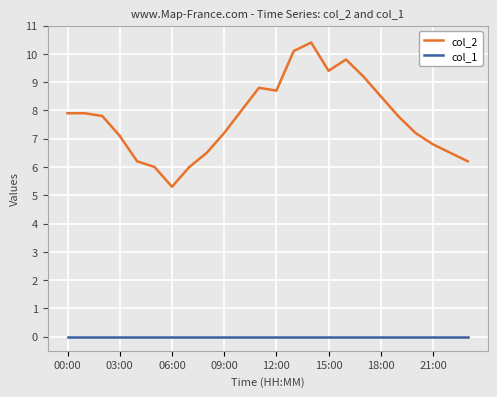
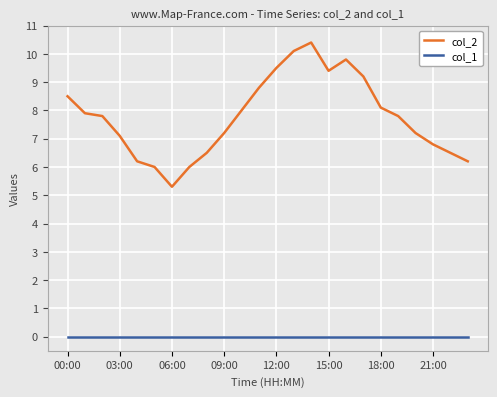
col_2, 00:00: 7.9 -> 8.5
col_2, 12:00: 8.7 -> 9.5
col_2, 18:00: 8.5 -> 8.1
